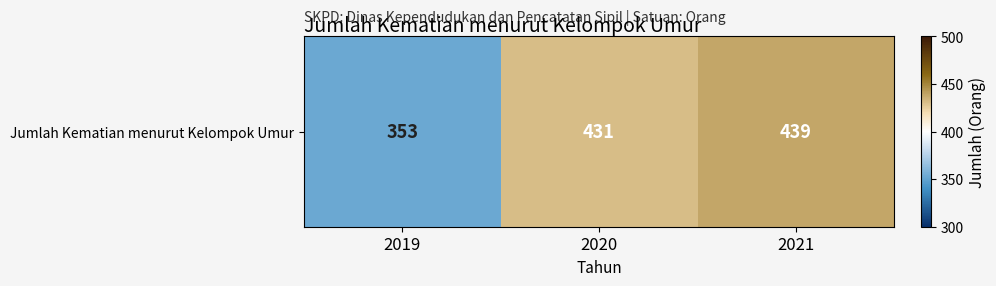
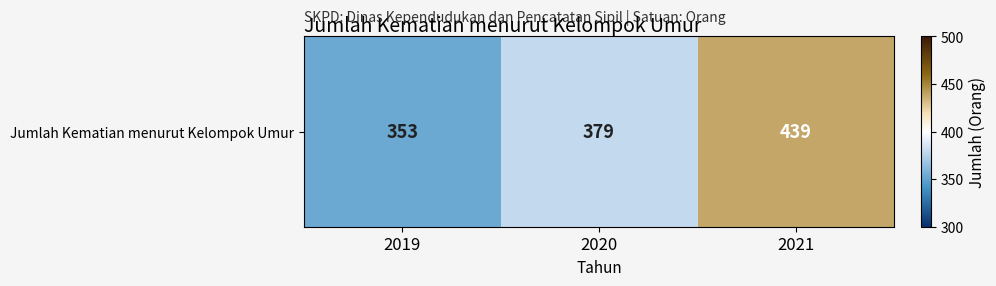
Jumlah Kematian menurut Kelompok Umur, 2020: 431 -> 379
